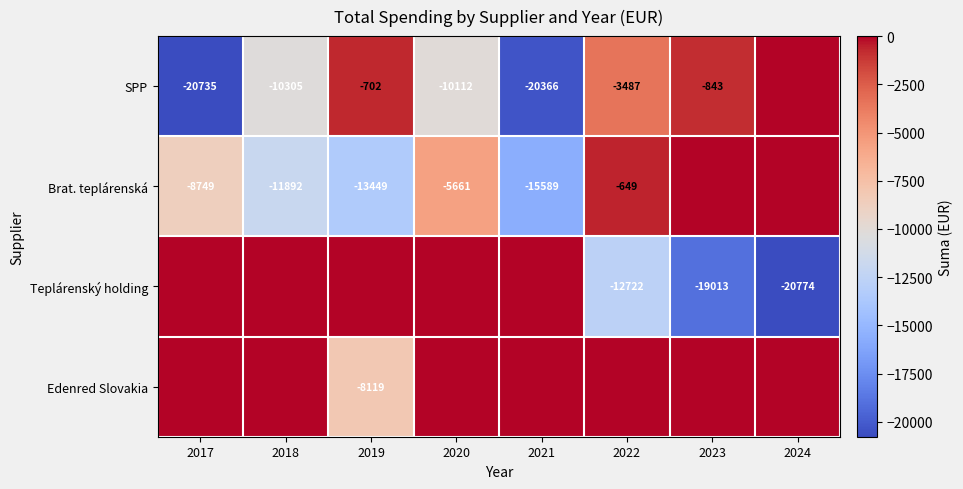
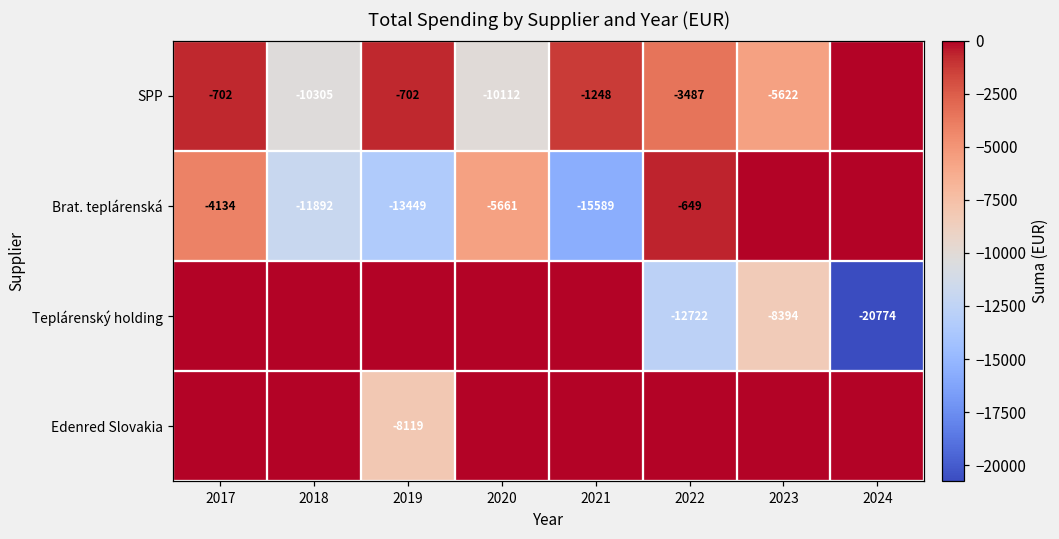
SPP, 2017: -20735 -> -702
SPP, 2021: -20366 -> -1248
SPP, 2023: -843 -> -5622
Brat. teplárenská, 2017: -8749 -> -4134
Teplárenský holding, 2023: -19013 -> -8394
